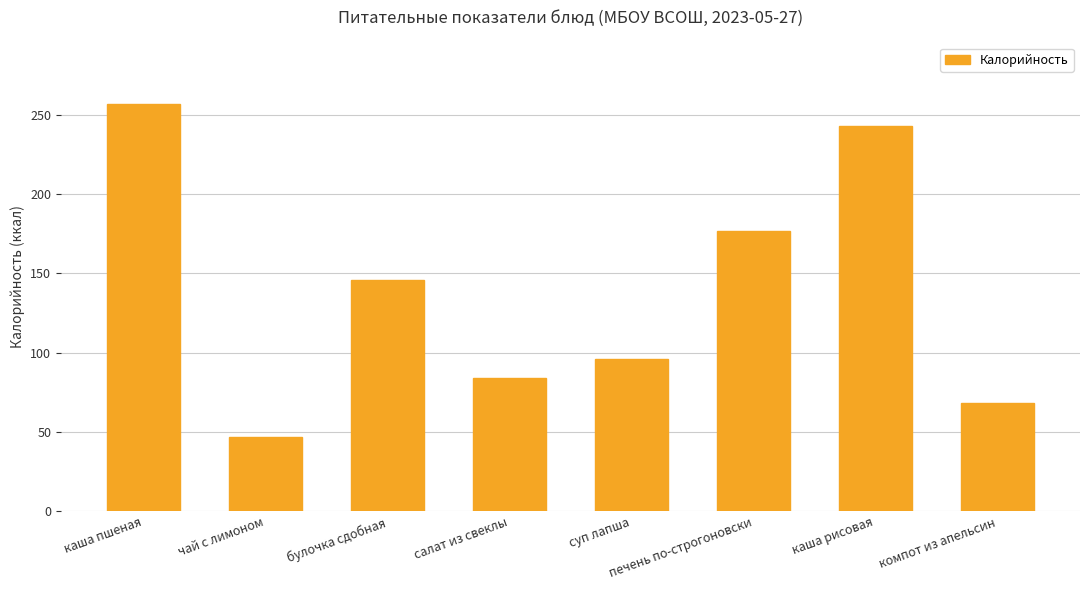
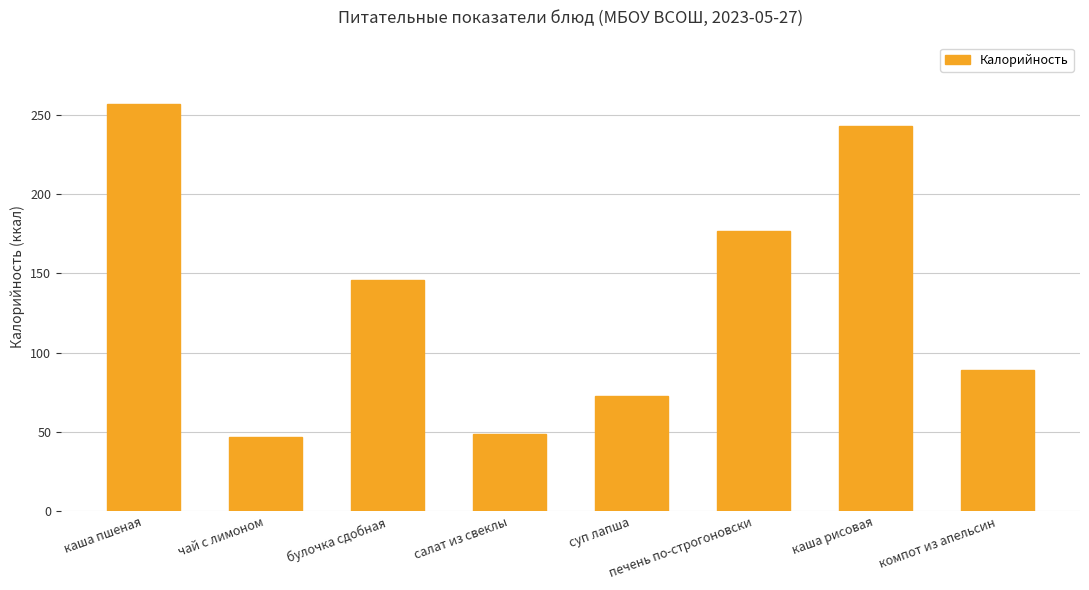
салат из свеклы: 84 -> 49
суп лапша: 96 -> 73
компот из апельсин: 68 -> 89
